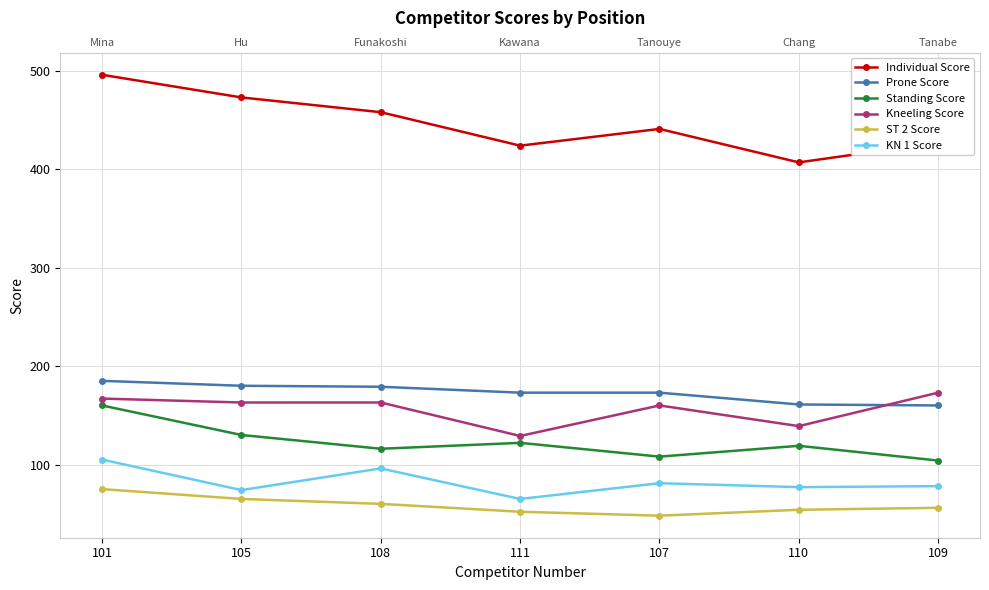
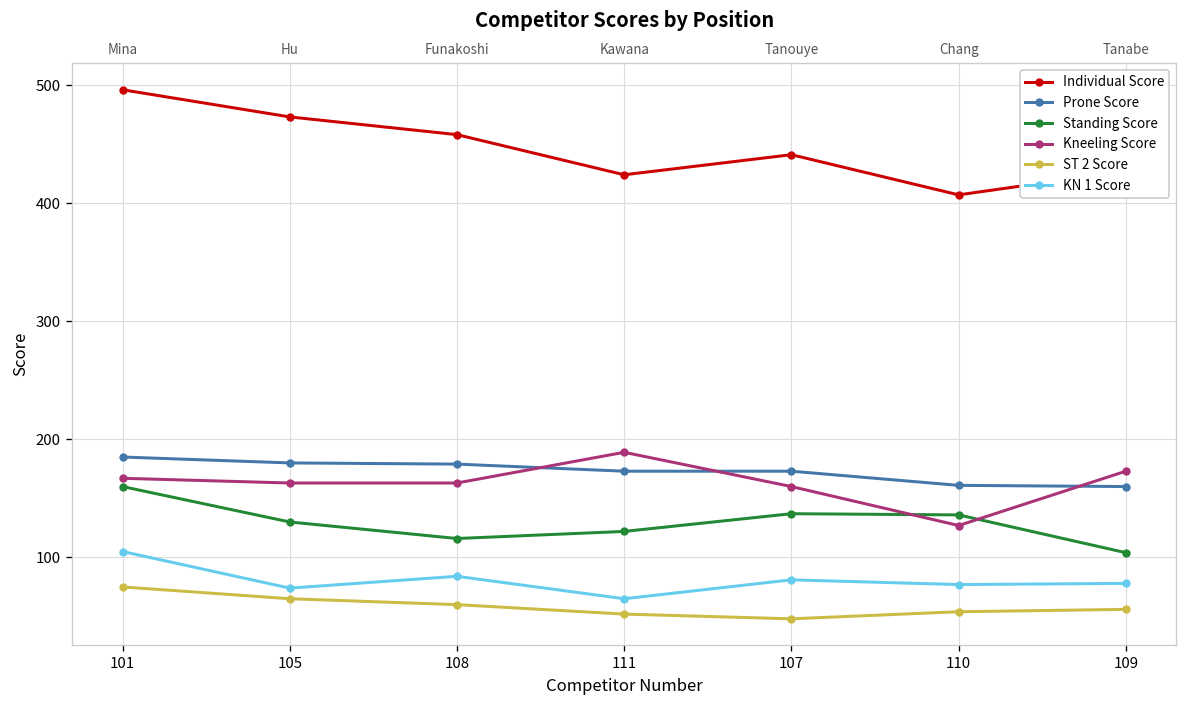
KN 1 Score, 108: 100 -> 80
Kneeling Score, 111: 130 -> 190
Standing Score, 107: 110 -> 140
Standing Score, 110: 120 -> 140
Kneeling Score, 110: 140 -> 130
